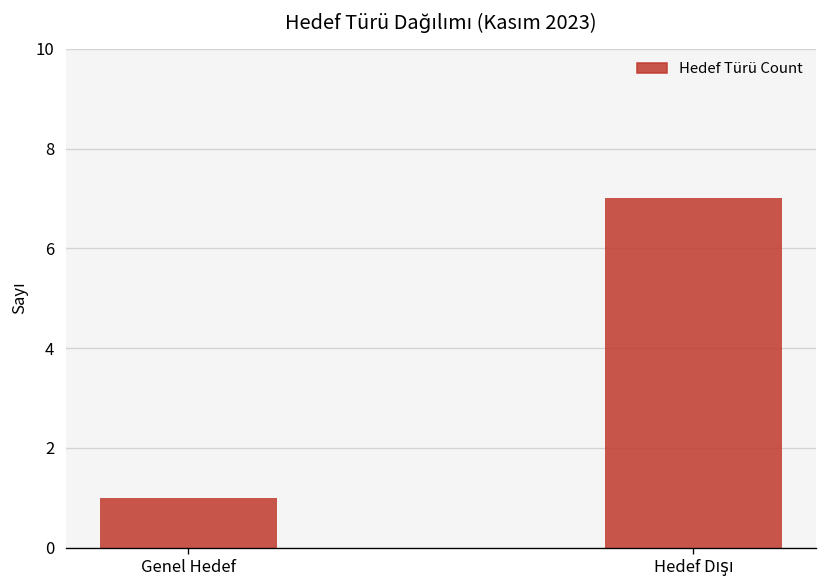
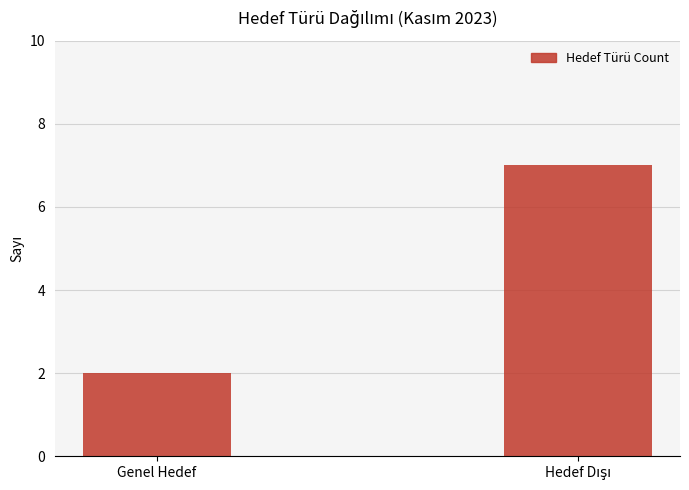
Genel Hedef: 1 -> 2
